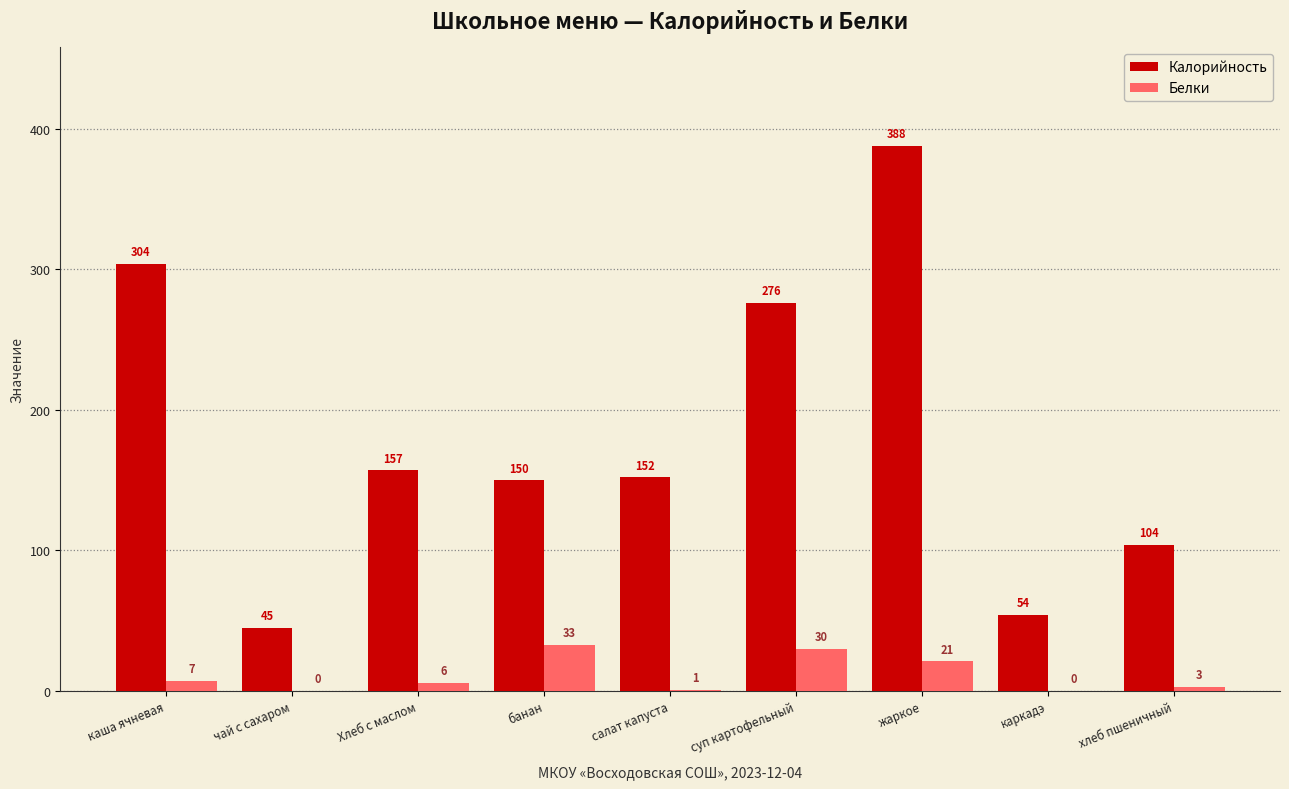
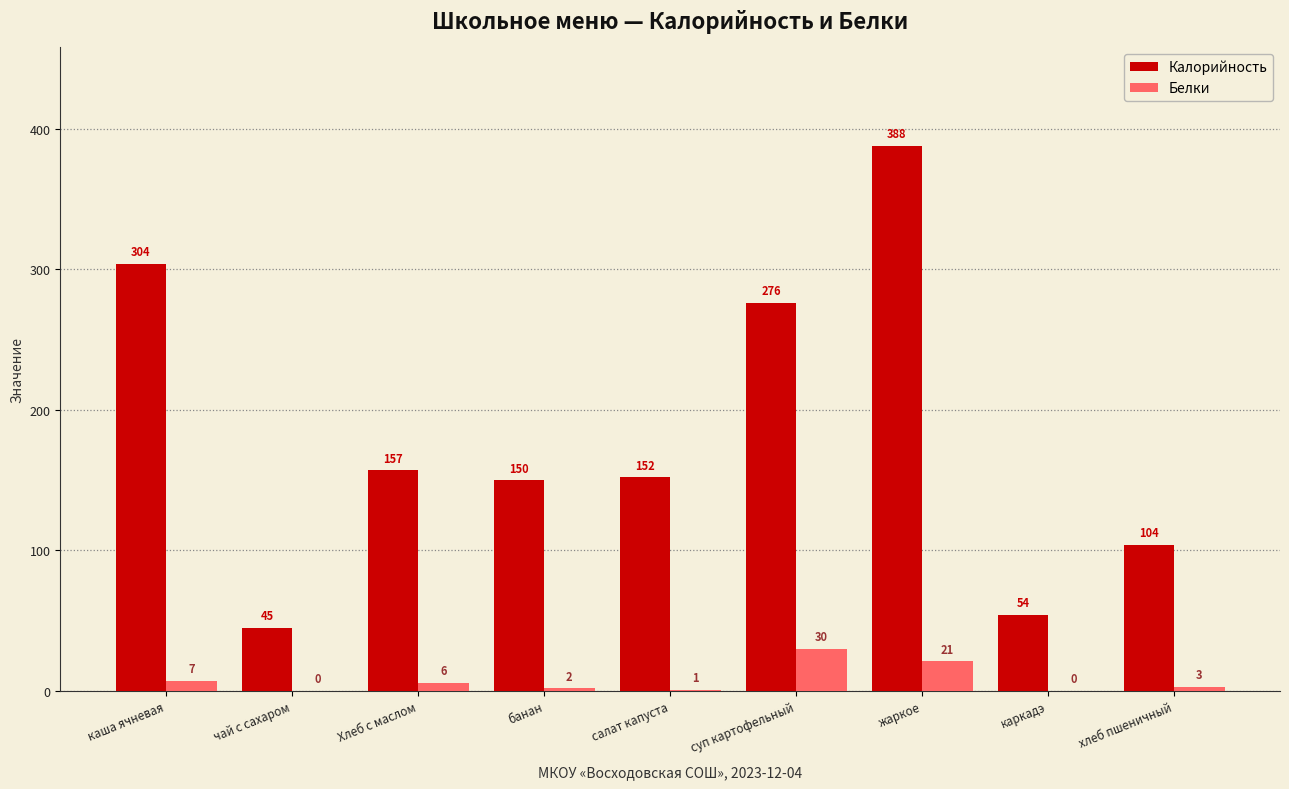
Белки, банан: 33 -> 2
